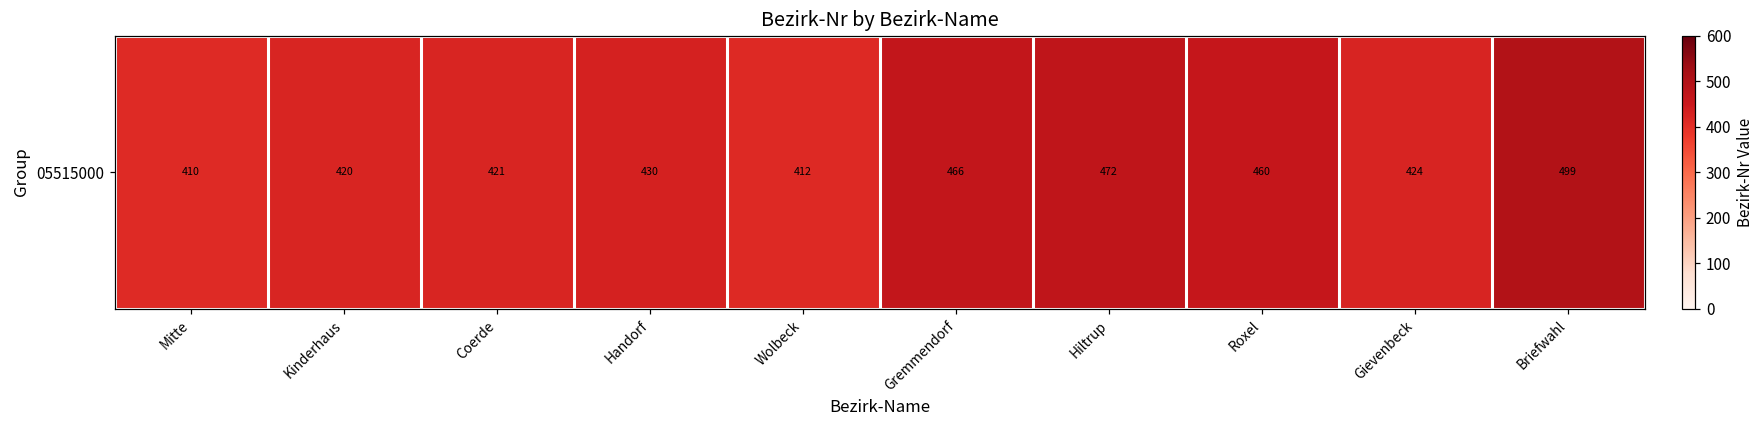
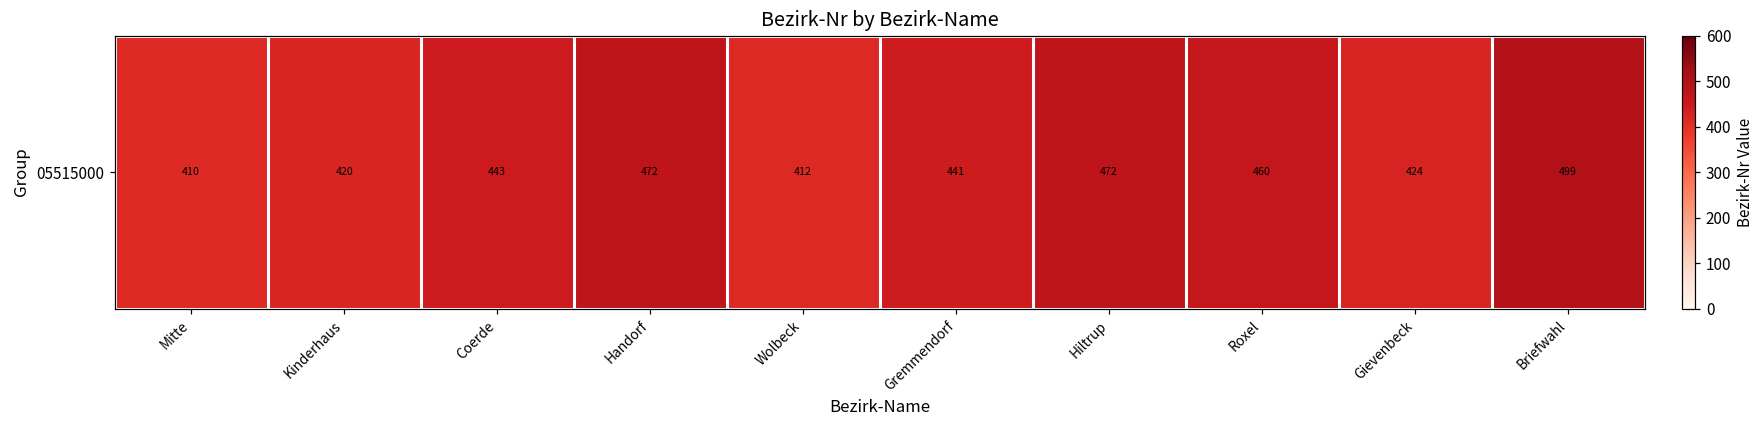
05515000, Coerde: 421 -> 443
05515000, Handorf: 430 -> 472
05515000, Gremmendorf: 466 -> 441
